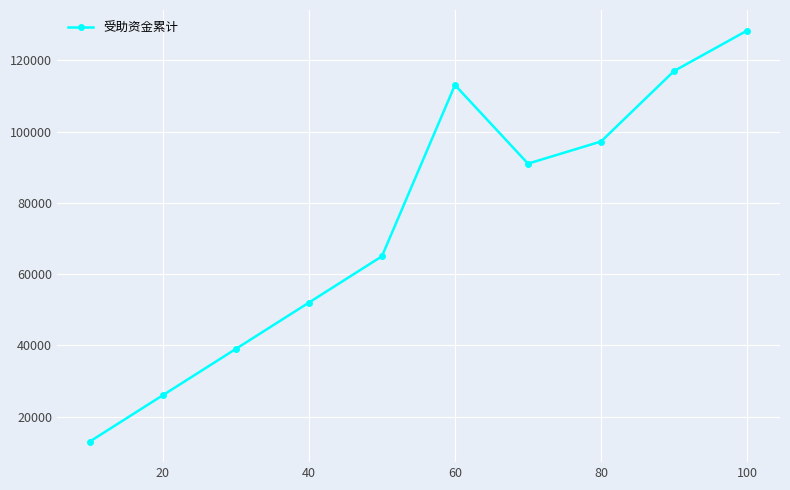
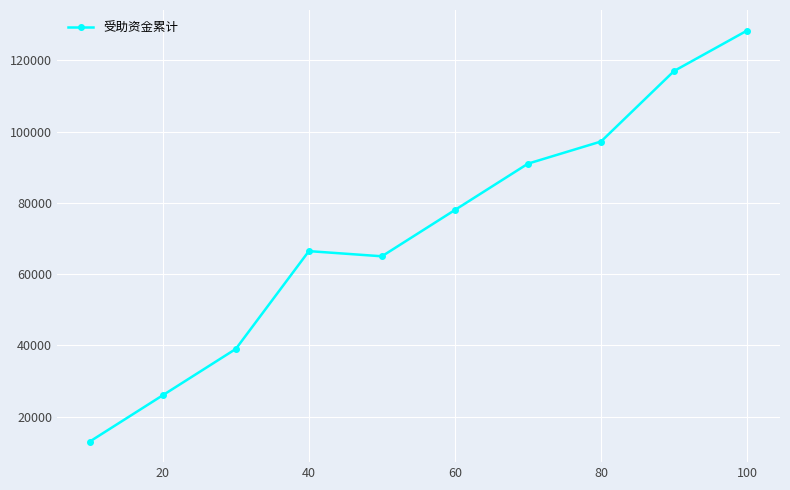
40: 52000 -> 66000
60: 113000 -> 78000
